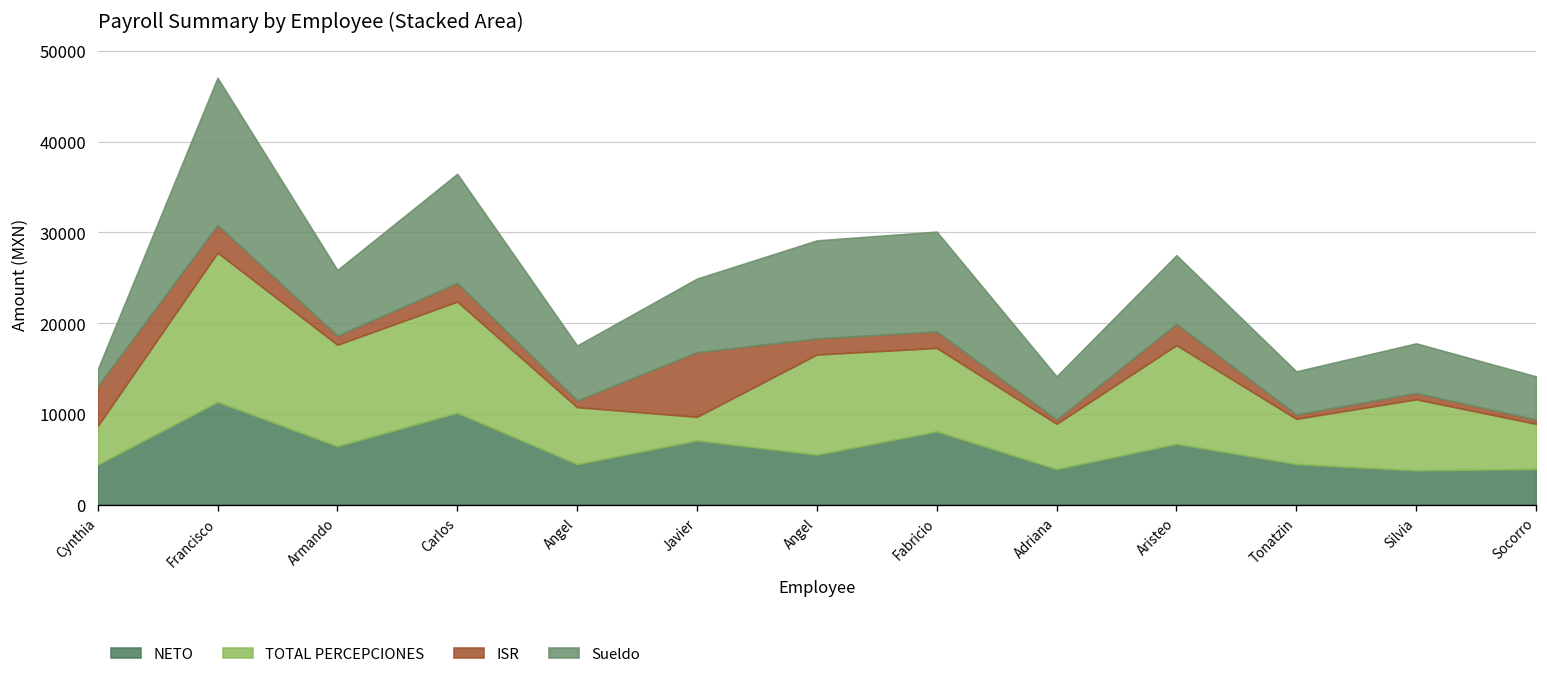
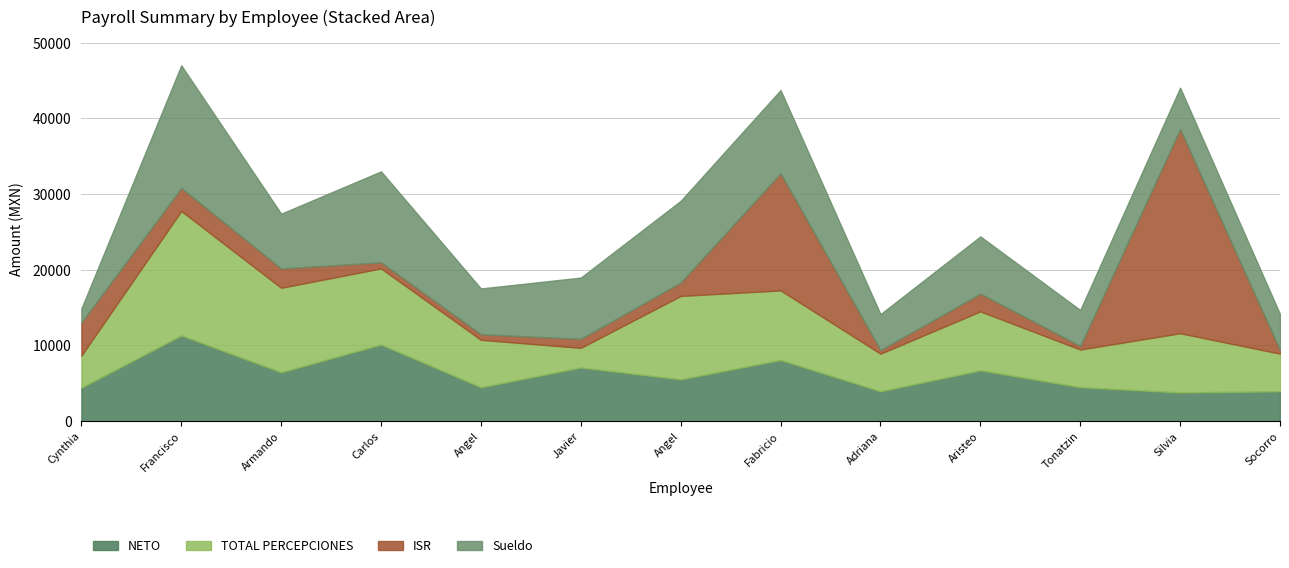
ISR, Armando: 1000 -> 3000
TOTAL PERCEPCIONES, Carlos: 12000 -> 10000
ISR, Carlos: 2000 -> 1000
ISR, Javier: 7000 -> 1000
ISR, Fabricio: 2000 -> 15000
TOTAL PERCEPCIONES, Aristeo: 11000 -> 8000
ISR, Silvia: 1000 -> 27000
